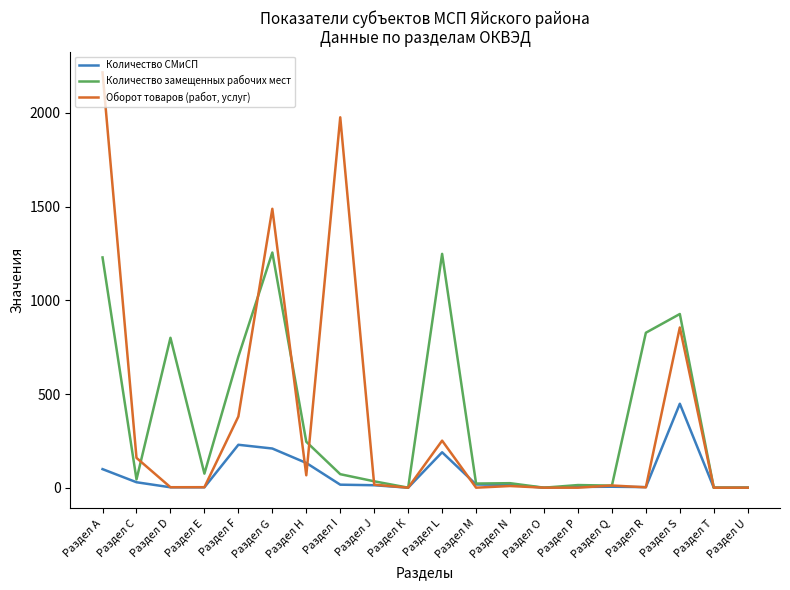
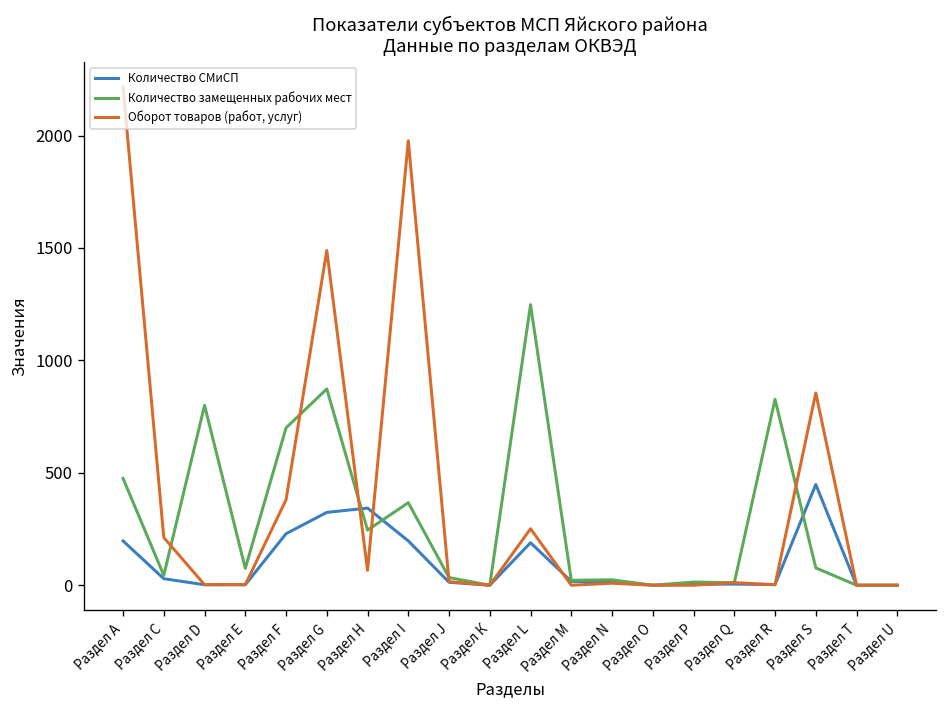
Количество СМиСП, Раздел А: 100 -> 200
Количество замещенных рабочих мест, Раздел А: 1230 -> 480
Оборот товаров (работ, услуг), Раздел С: 160 -> 210
Количество СМиСП, Раздел G: 210 -> 320
Количество замещенных рабочих мест, Раздел G: 1260 -> 870
Количество СМиСП, Раздел Н: 130 -> 340
Количество СМиСП, Раздел I: 20 -> 200
Количество замещенных рабочих мест, Раздел I: 70 -> 370
Количество замещенных рабочих мест, Раздел S: 930 -> 80
